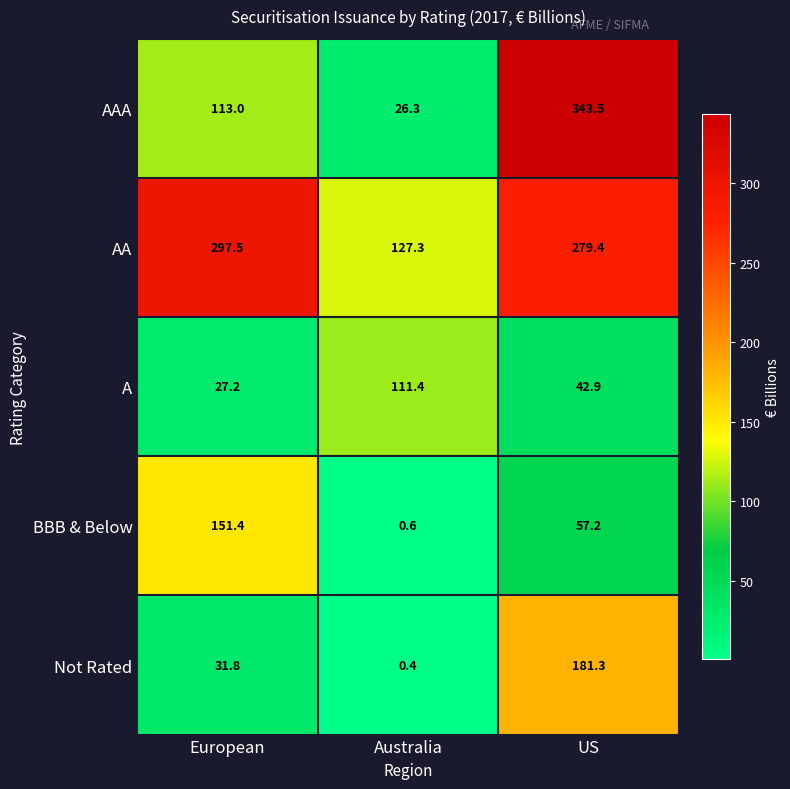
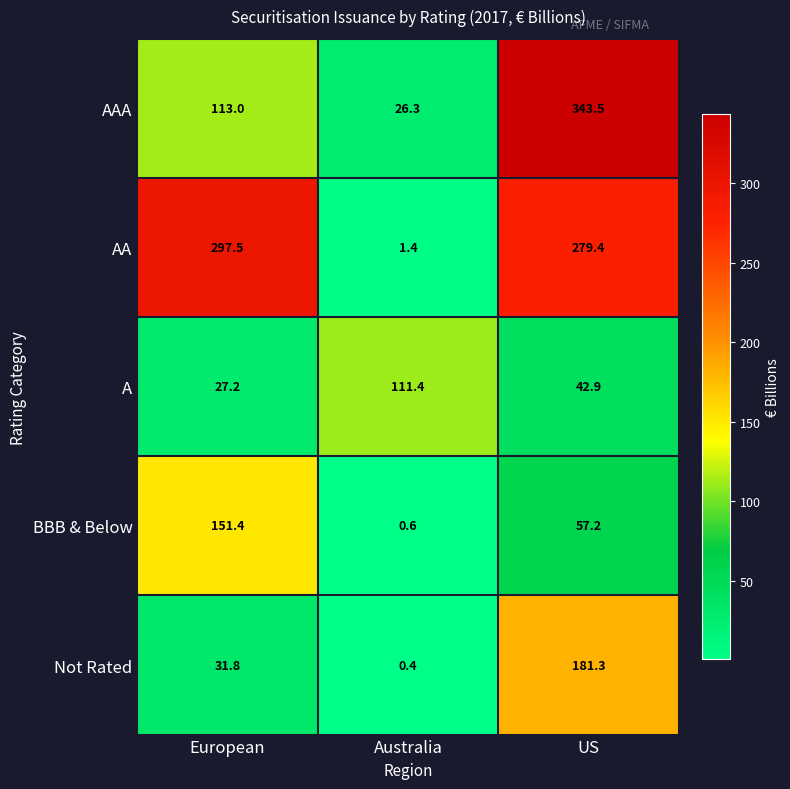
AA, Australia: 127.3 -> 1.4
